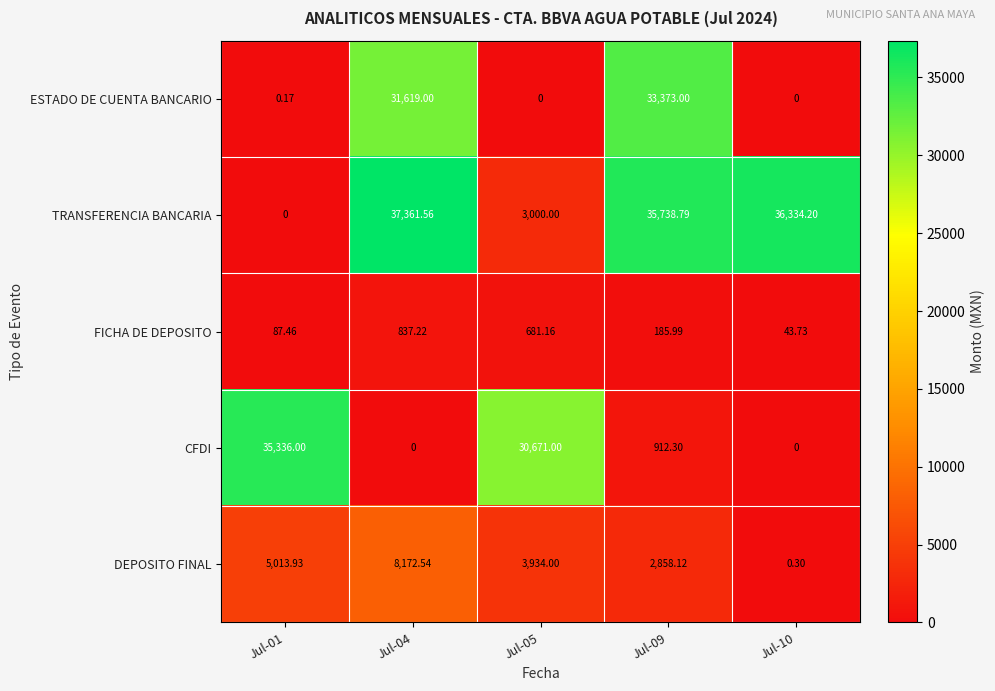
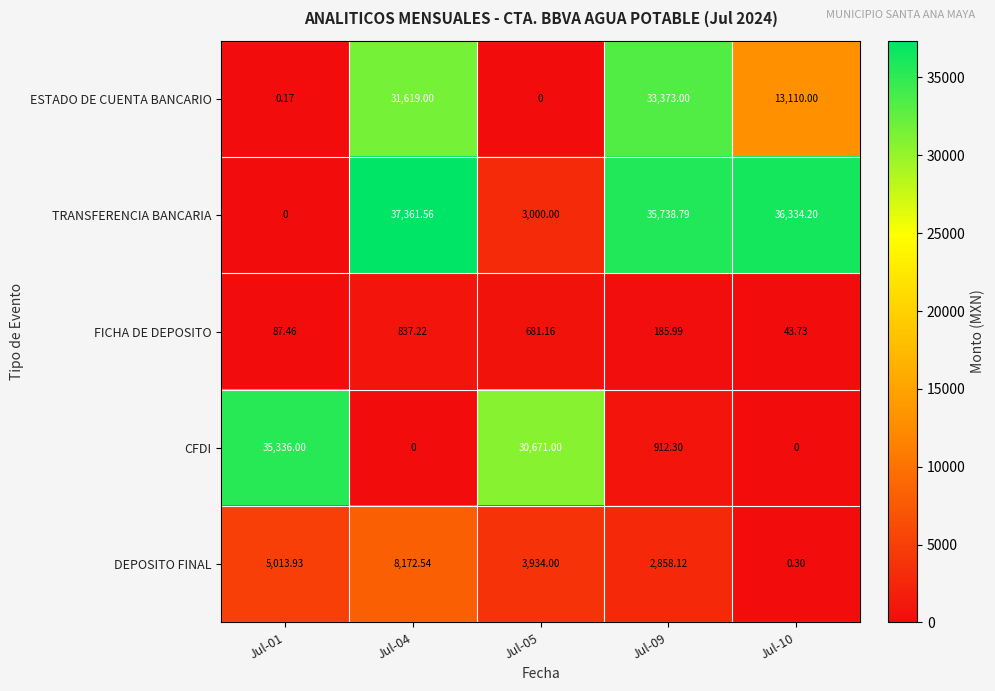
ESTADO DE CUENTA BANCARIO, Jul-10: 0 -> 13,110.00
